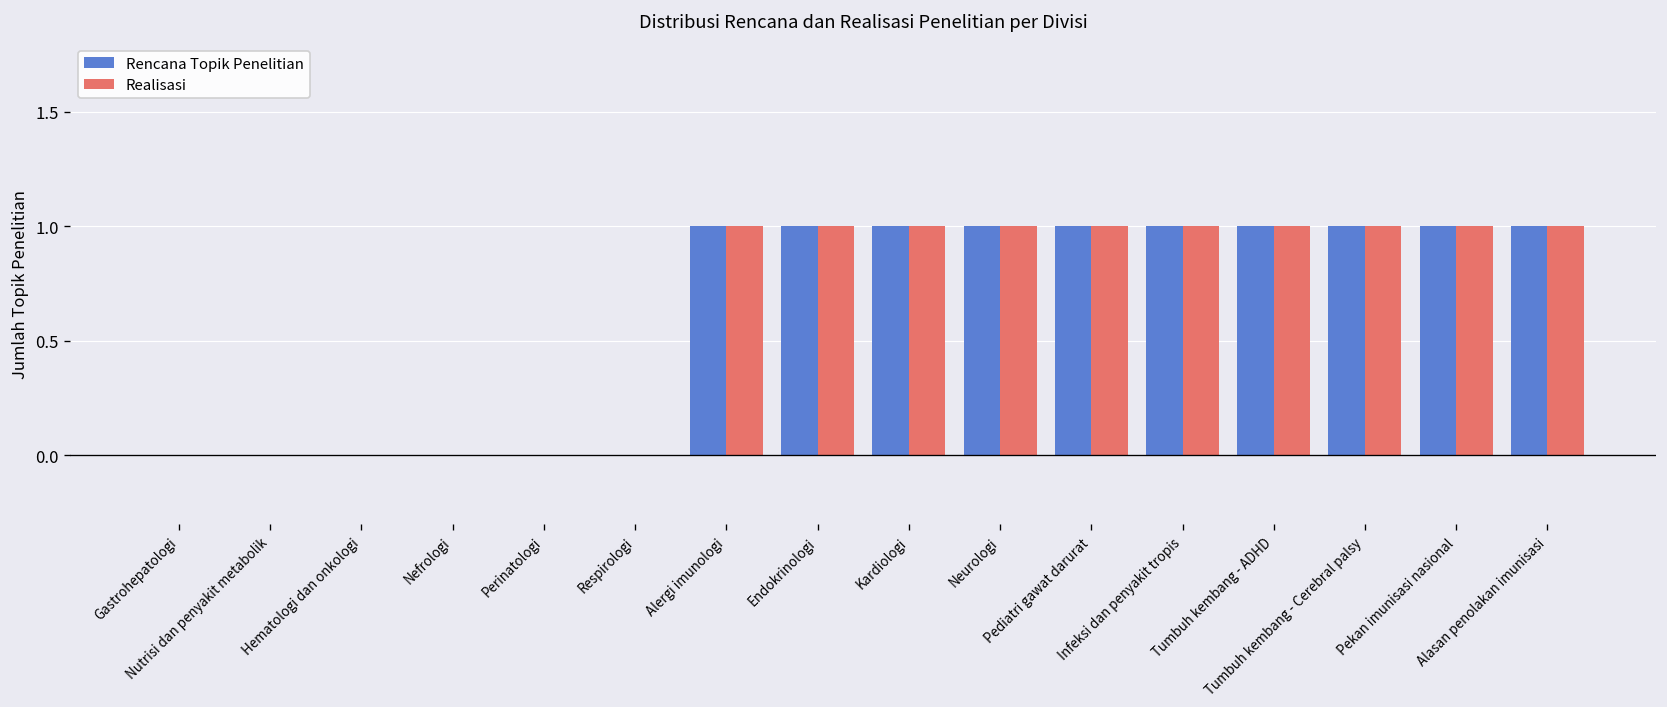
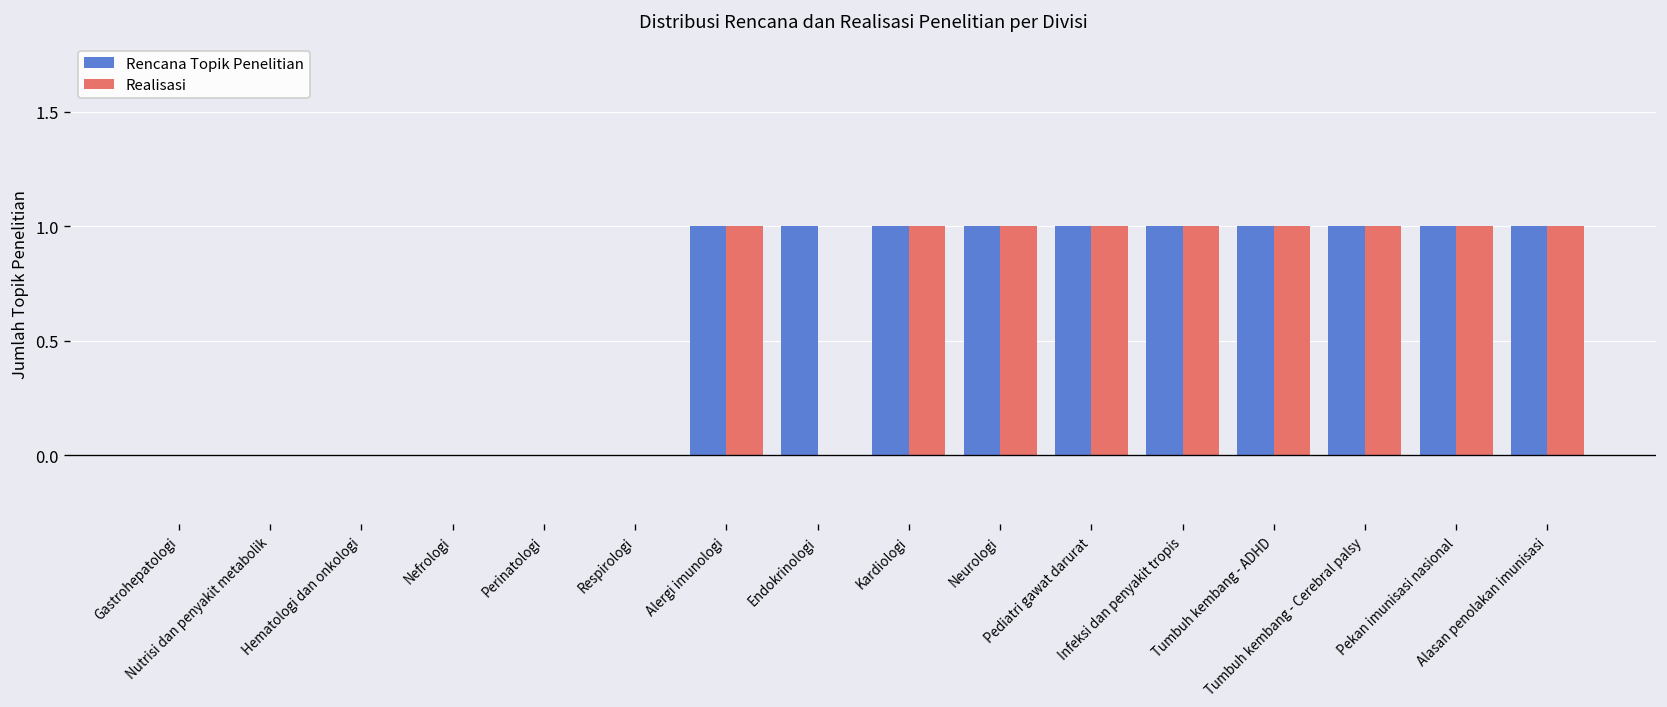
Realisasi, Endokrinologi: 1 -> 0
